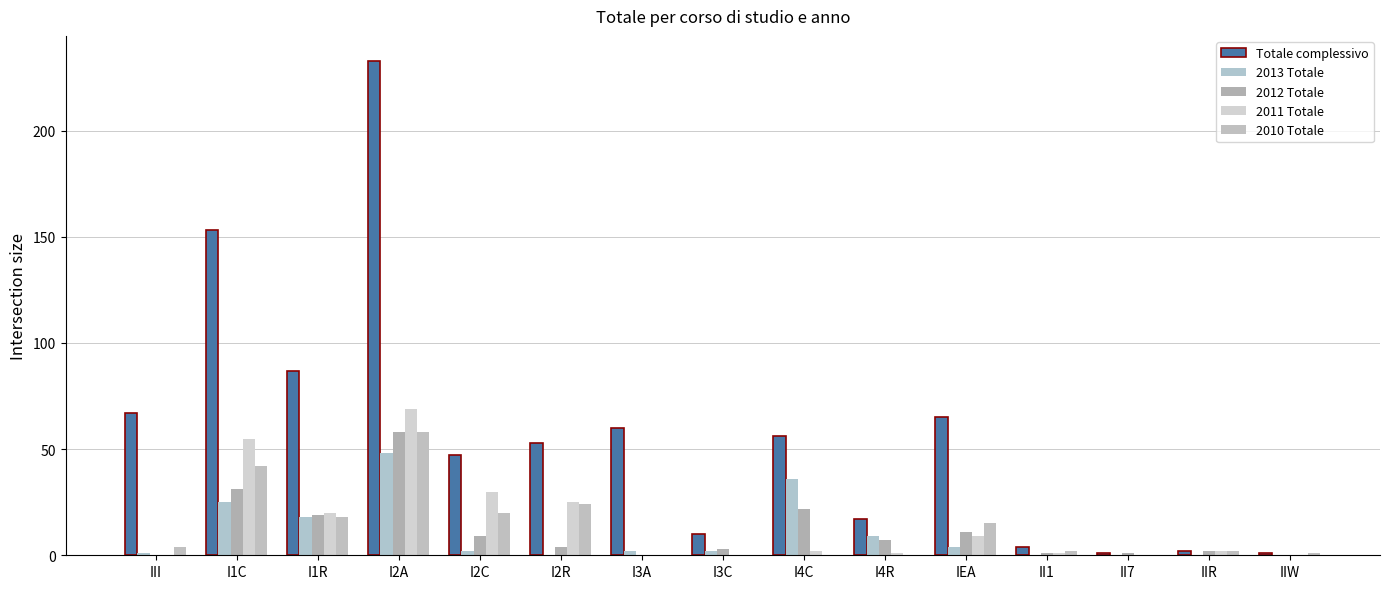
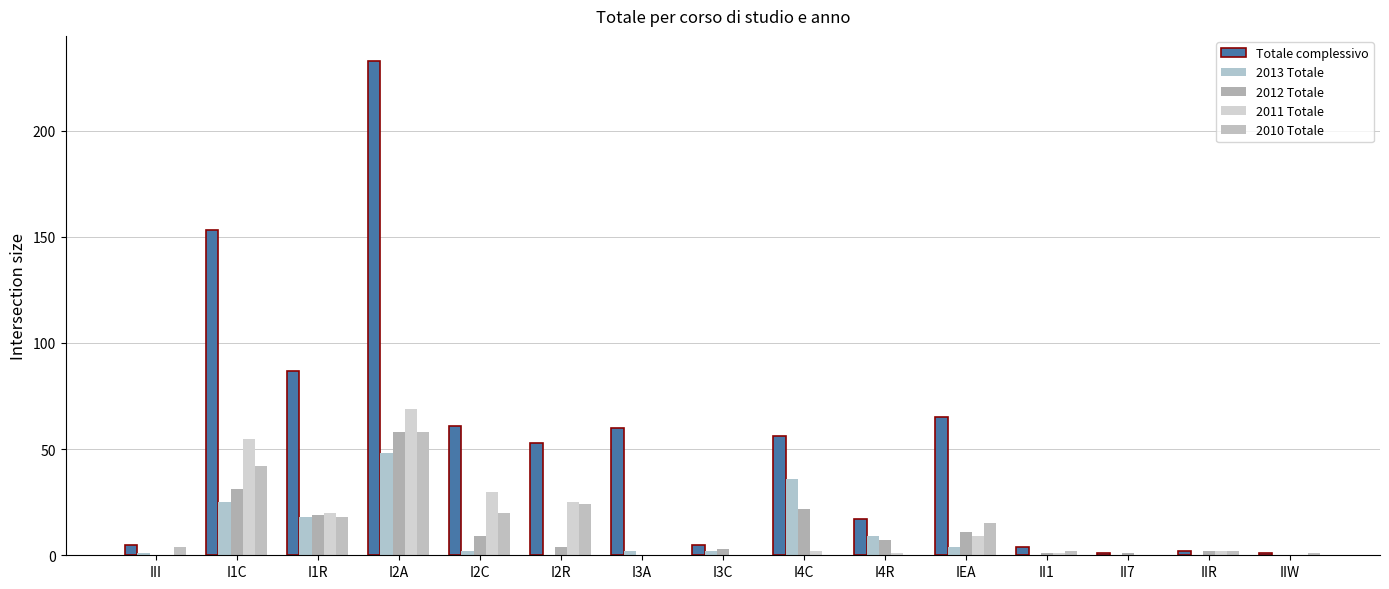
Totale complessivo, III: 67 -> 5
Totale complessivo, I2C: 47 -> 61
Totale complessivo, I3C: 10 -> 5
